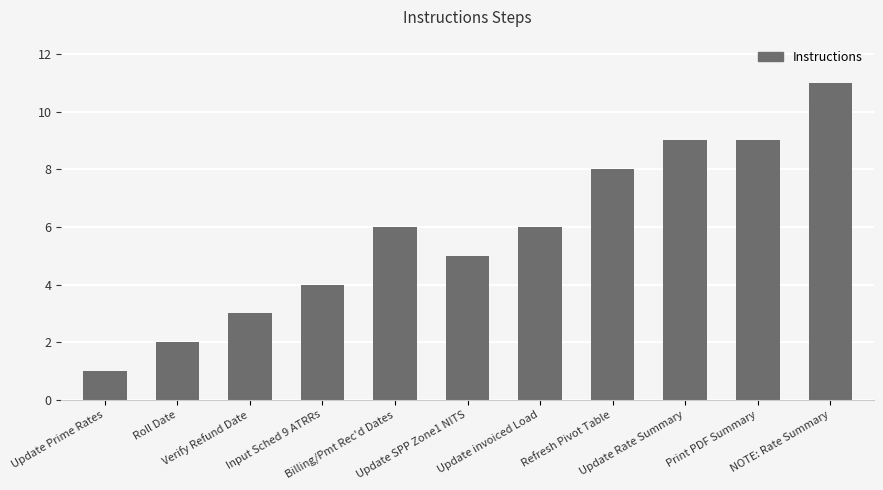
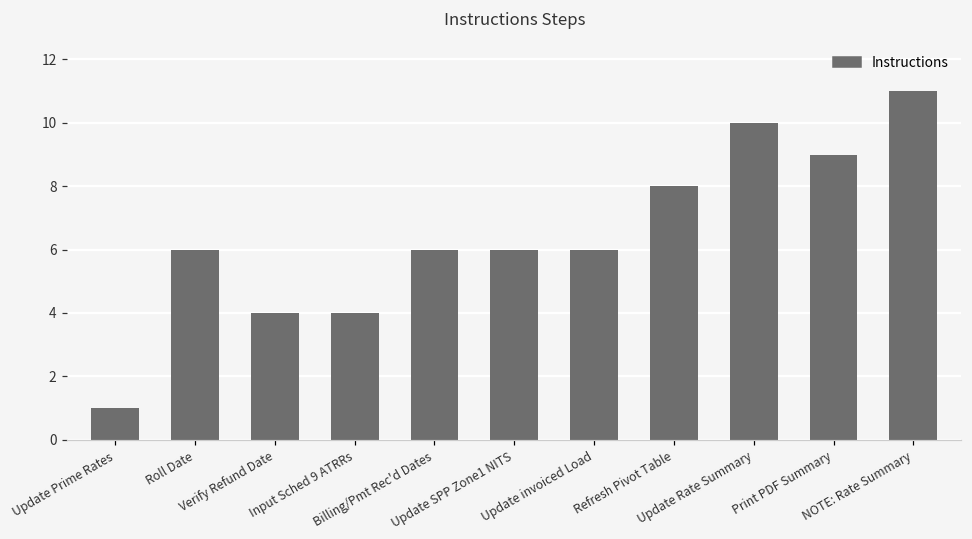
Roll Date: 2 -> 6
Verify Refund Date: 3 -> 4
Update SPP Zone1 NITS: 5 -> 6
Update Rate Summary: 9 -> 10
